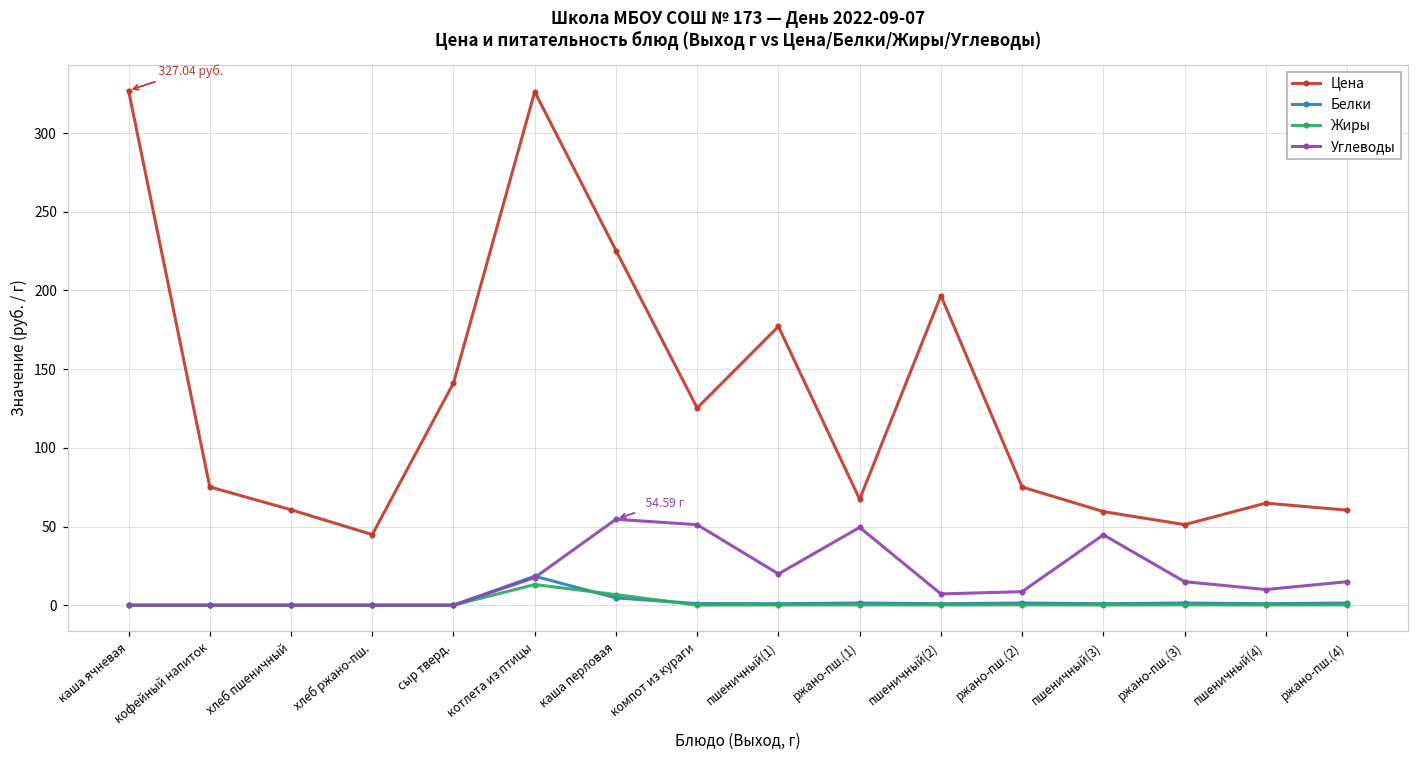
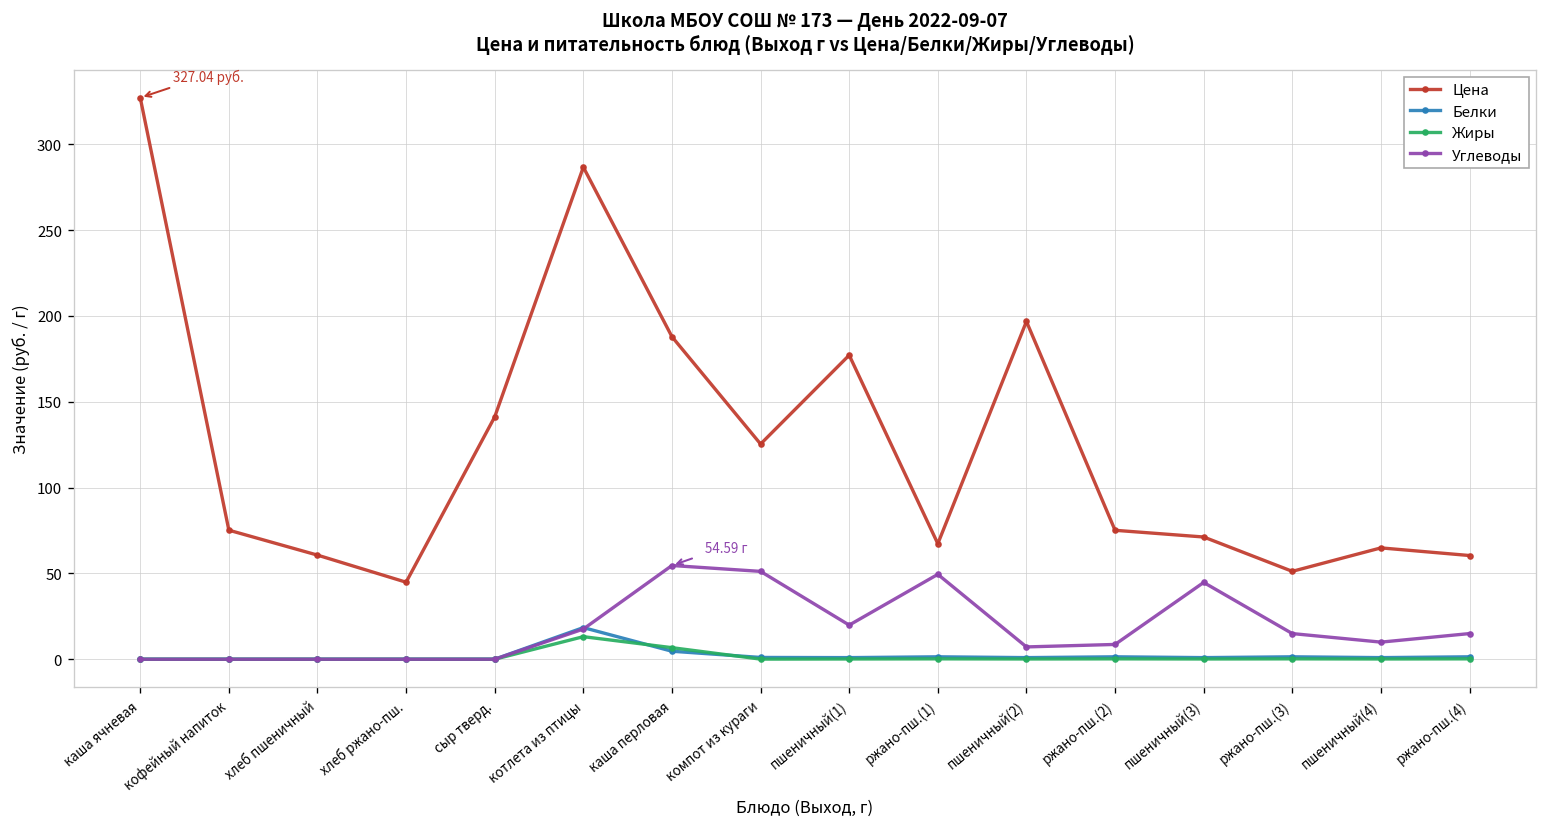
Цена, котлета из птицы: 326 -> 287
Цена, каша перловая: 225 -> 188
Цена, пшеничный(3): 59 -> 71
